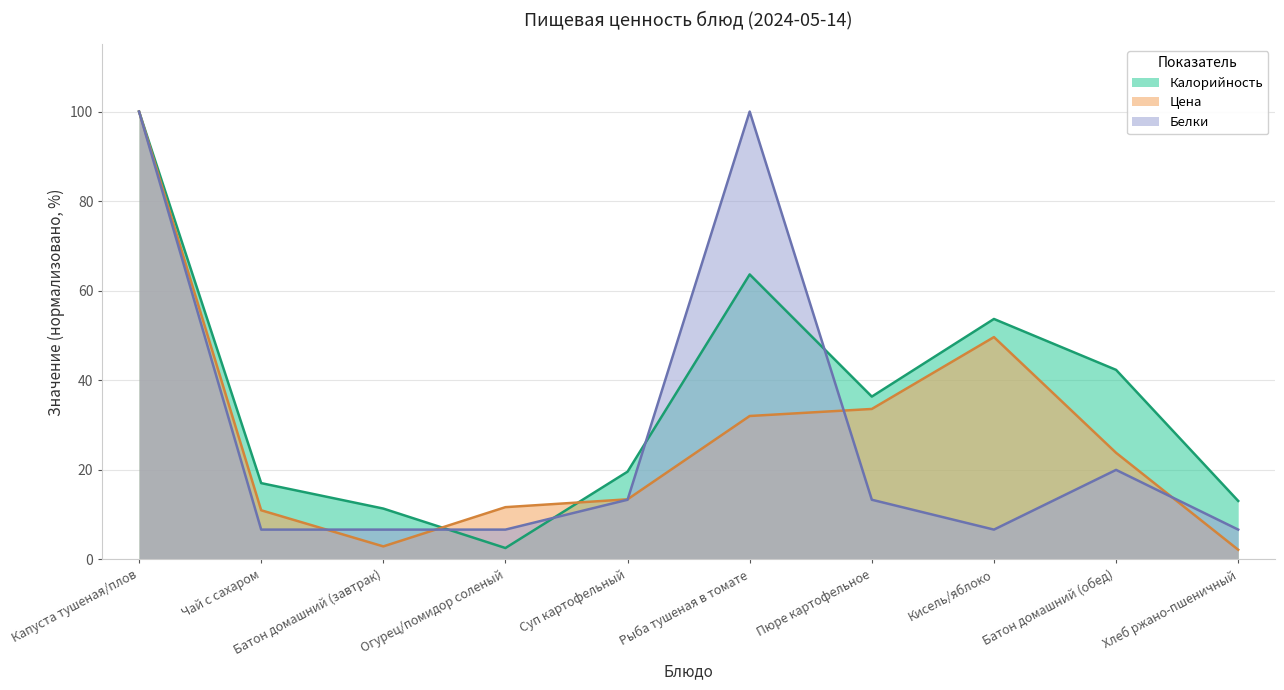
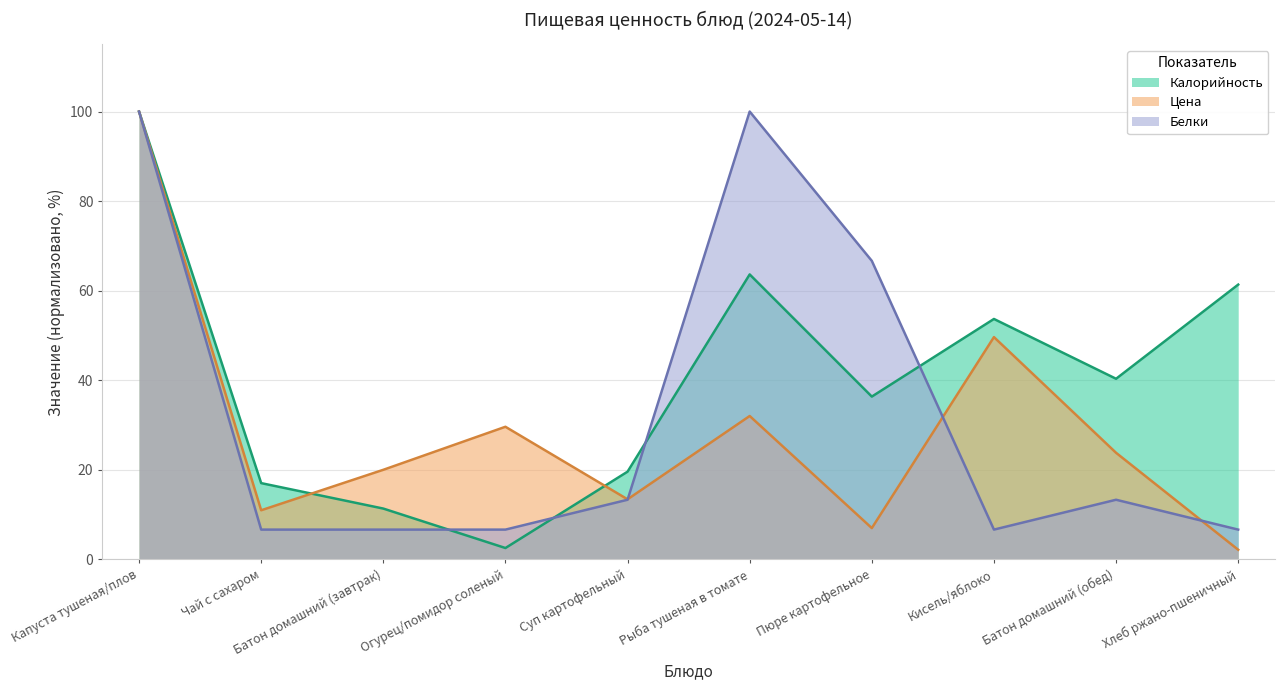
Цена, Батон домашний (завтрак): 3 -> 20
Цена, Огурец/помидор соленый: 12 -> 30
Цена, Пюре картофельное: 34 -> 7
Белки, Пюре картофельное: 13 -> 67
Калорийность, Батон домашний (обед): 42 -> 40
Белки, Батон домашний (обед): 20 -> 13
Калорийность, Хлеб ржано-пшеничный: 13 -> 61
